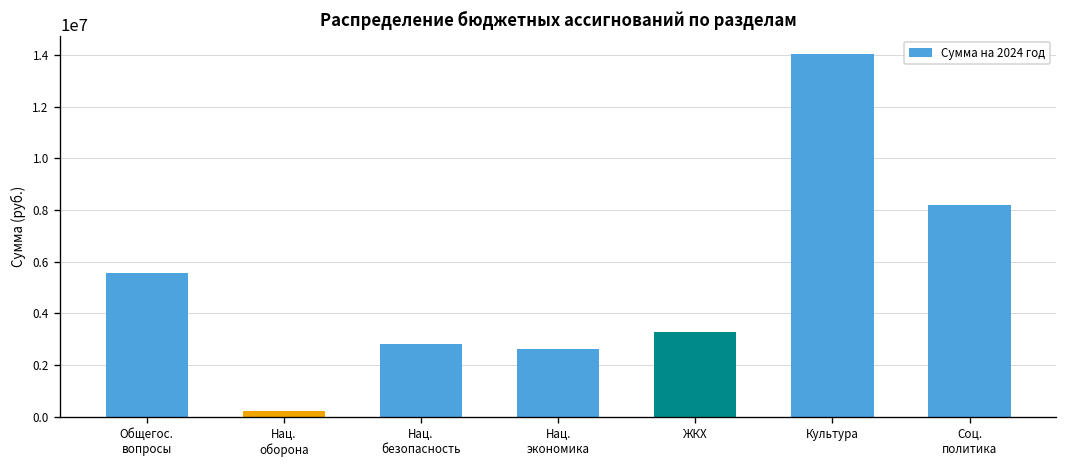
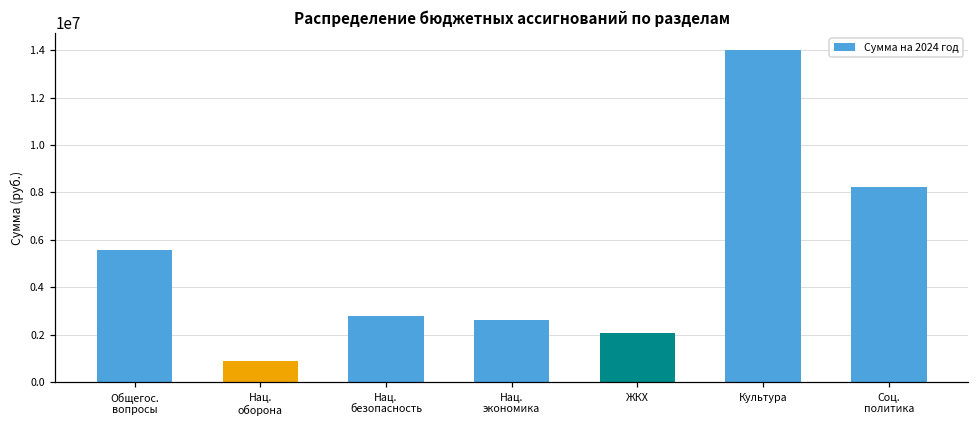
Нац. оборона: 200000 -> 900000
ЖКХ: 3300000 -> 2100000
